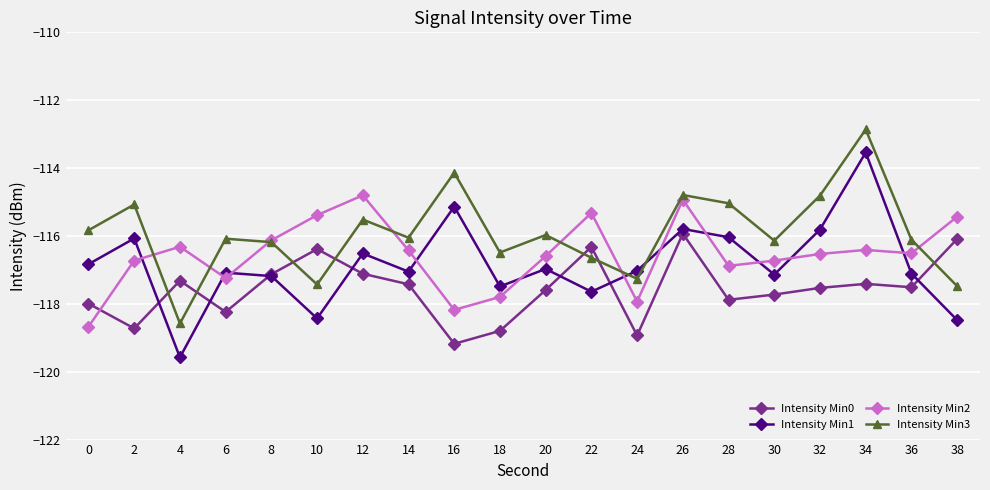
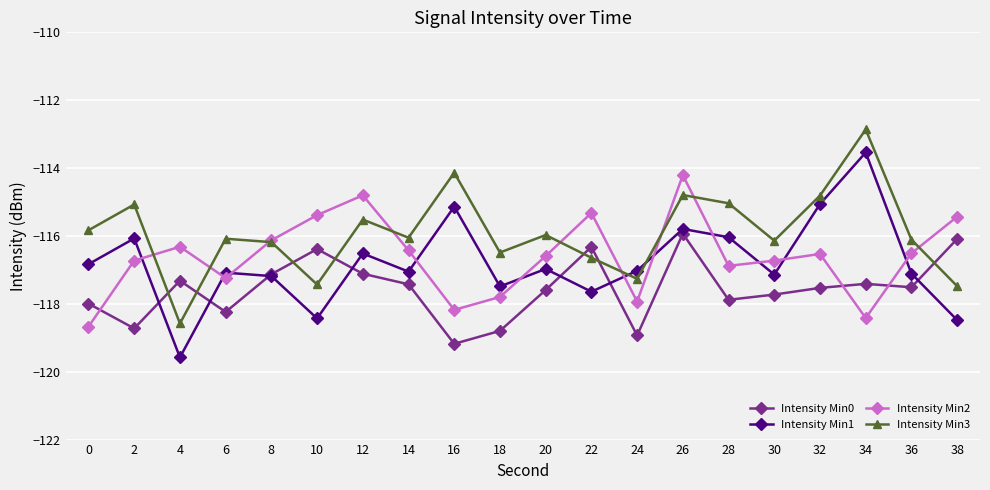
Intensity Min2, 26: -114.9 -> -114.2
Intensity Min1, 32: -115.8 -> -115.1
Intensity Min2, 34: -116.4 -> -118.4
